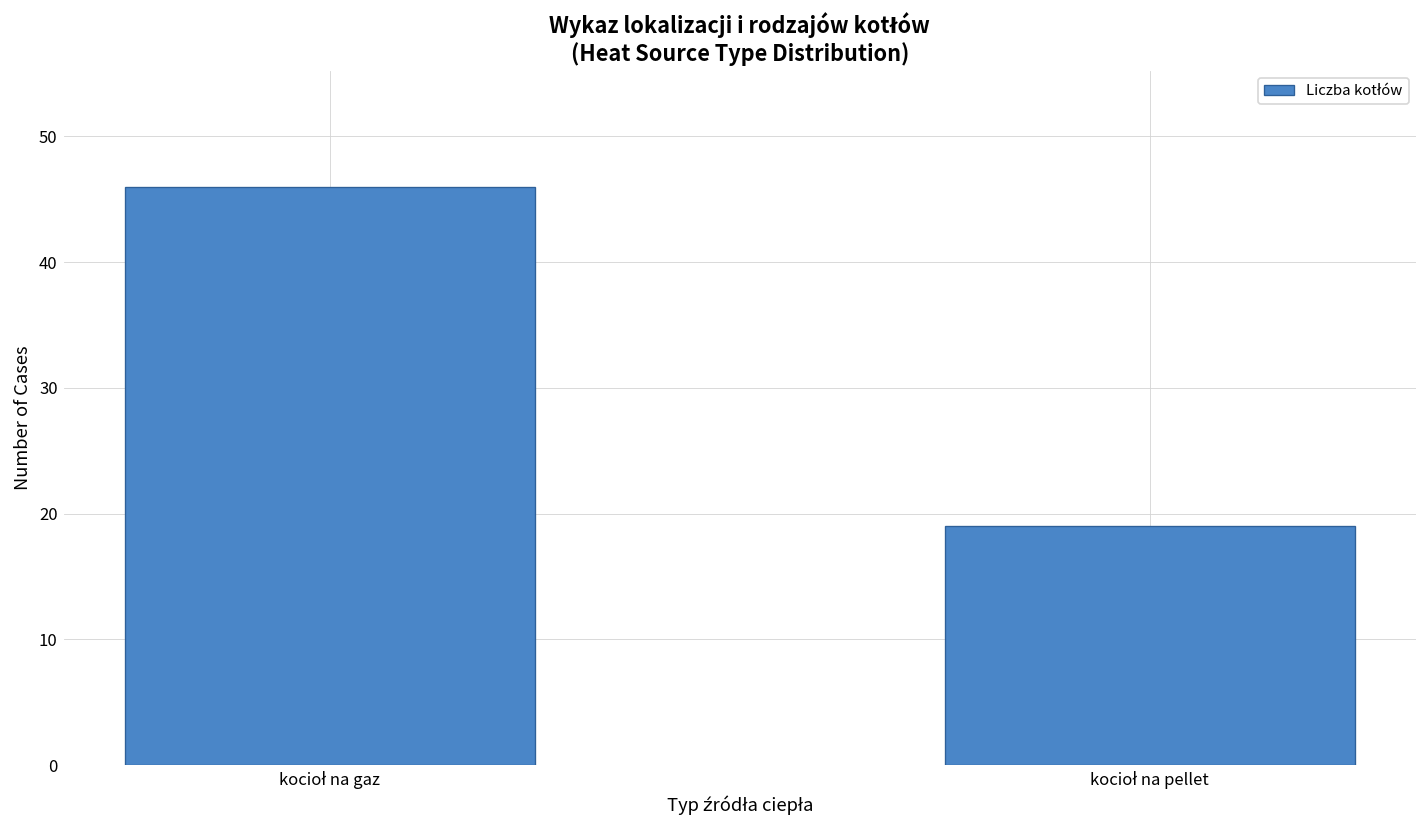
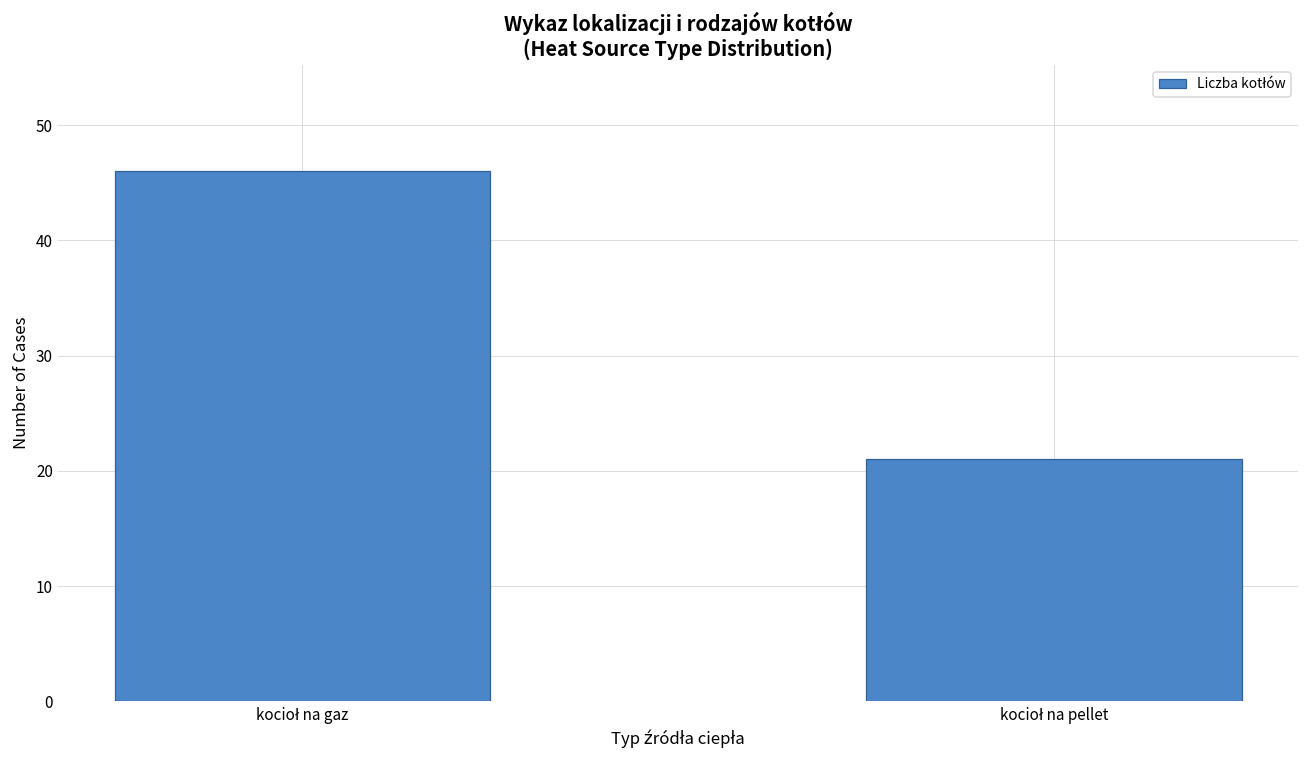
kocioł na pellet: 19 -> 21
